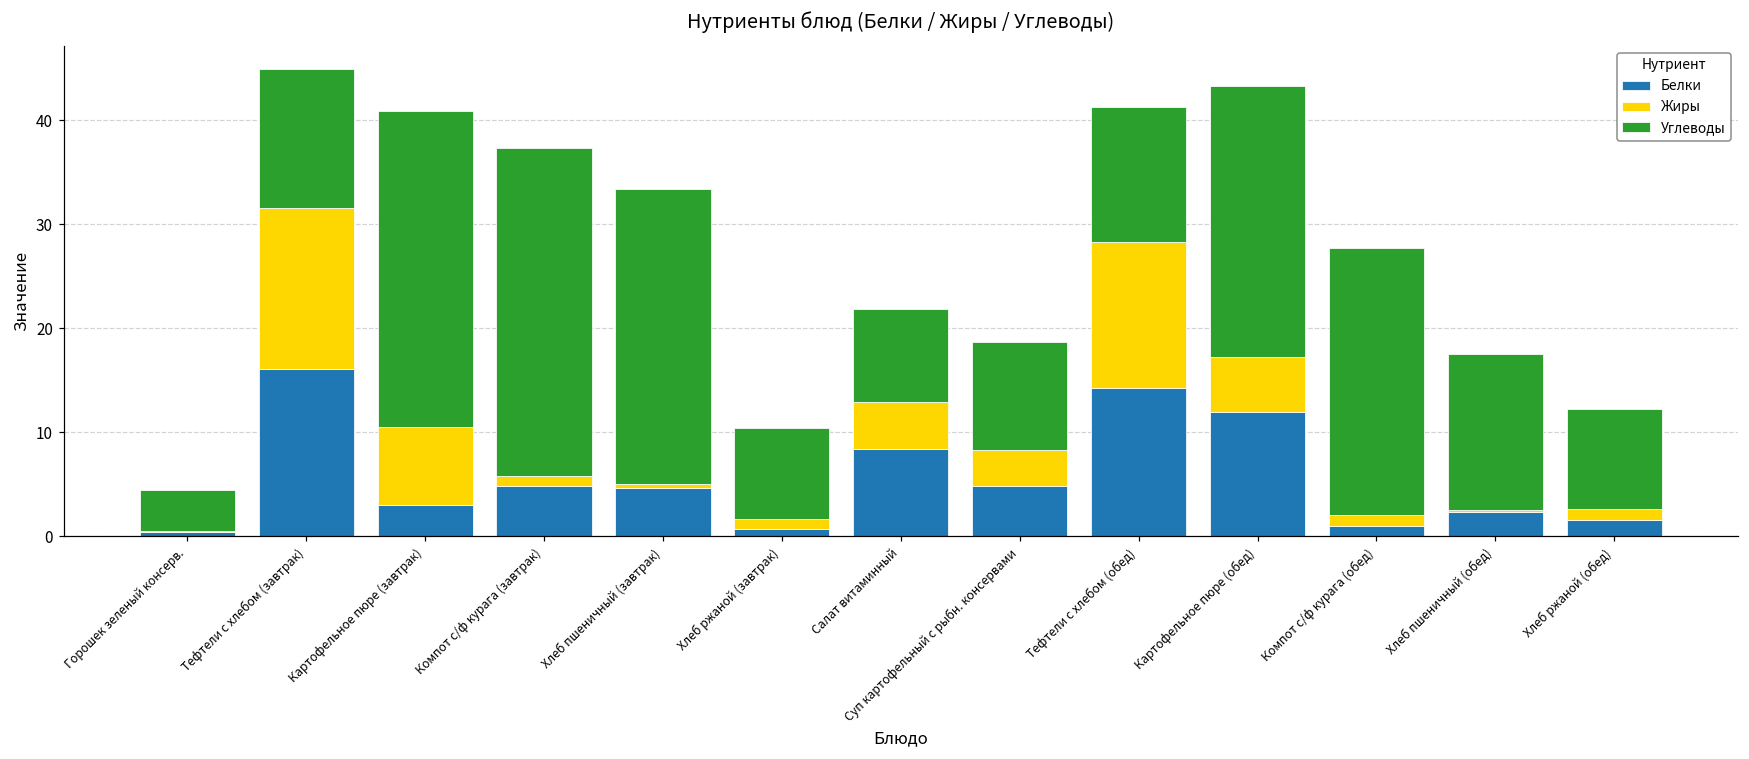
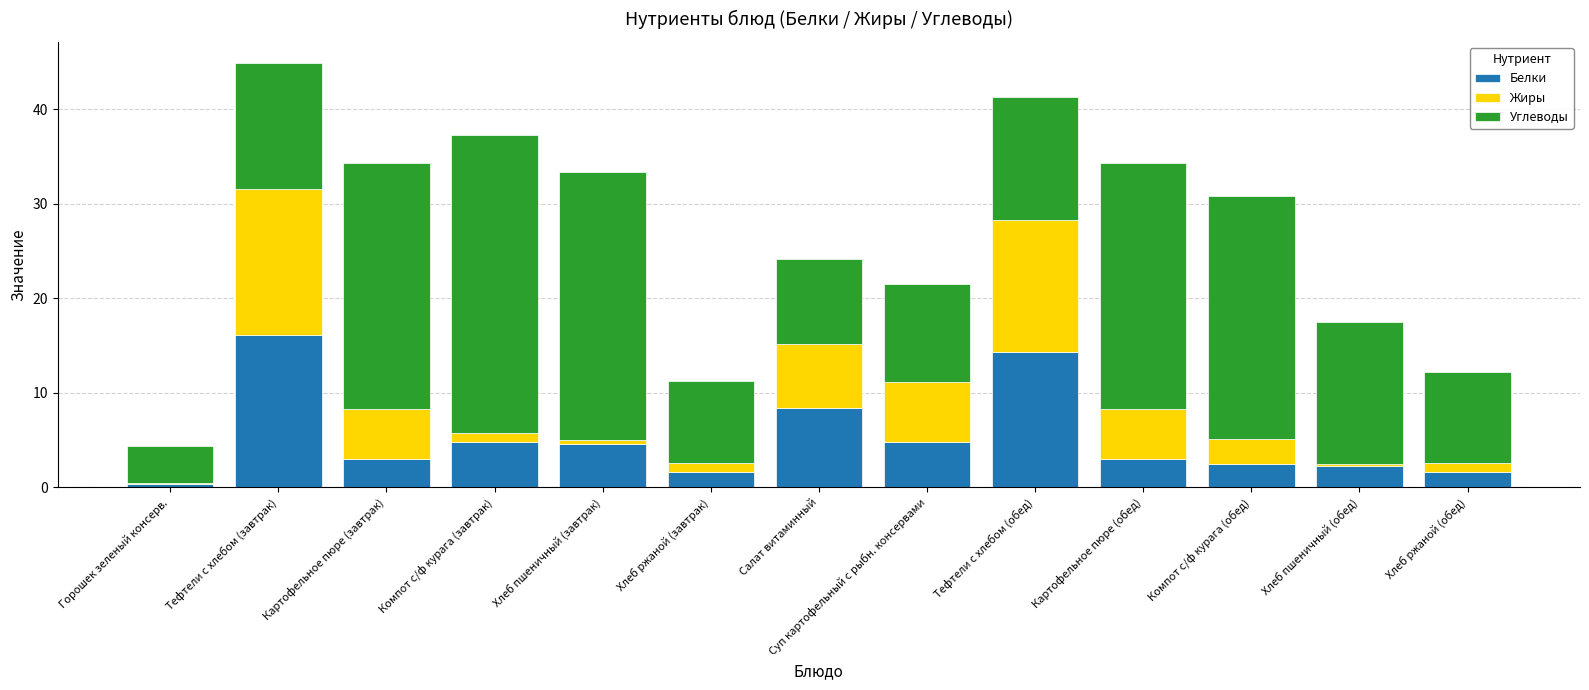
Жиры, Картофельное пюре (завтрак): 8 -> 5
Углеводы, Картофельное пюре (завтрак): 30 -> 26
Белки, Хлеб ржаной (завтрак): 1 -> 2
Жиры, Салат витаминный: 5 -> 7
Жиры, Суп картофельный с рыбн. консервами: 3 -> 6
Белки, Картофельное пюре (обед): 12 -> 3
Белки, Компот с/ф курага (обед): 1 -> 3
Жиры, Компот с/ф курага (обед): 1 -> 3
